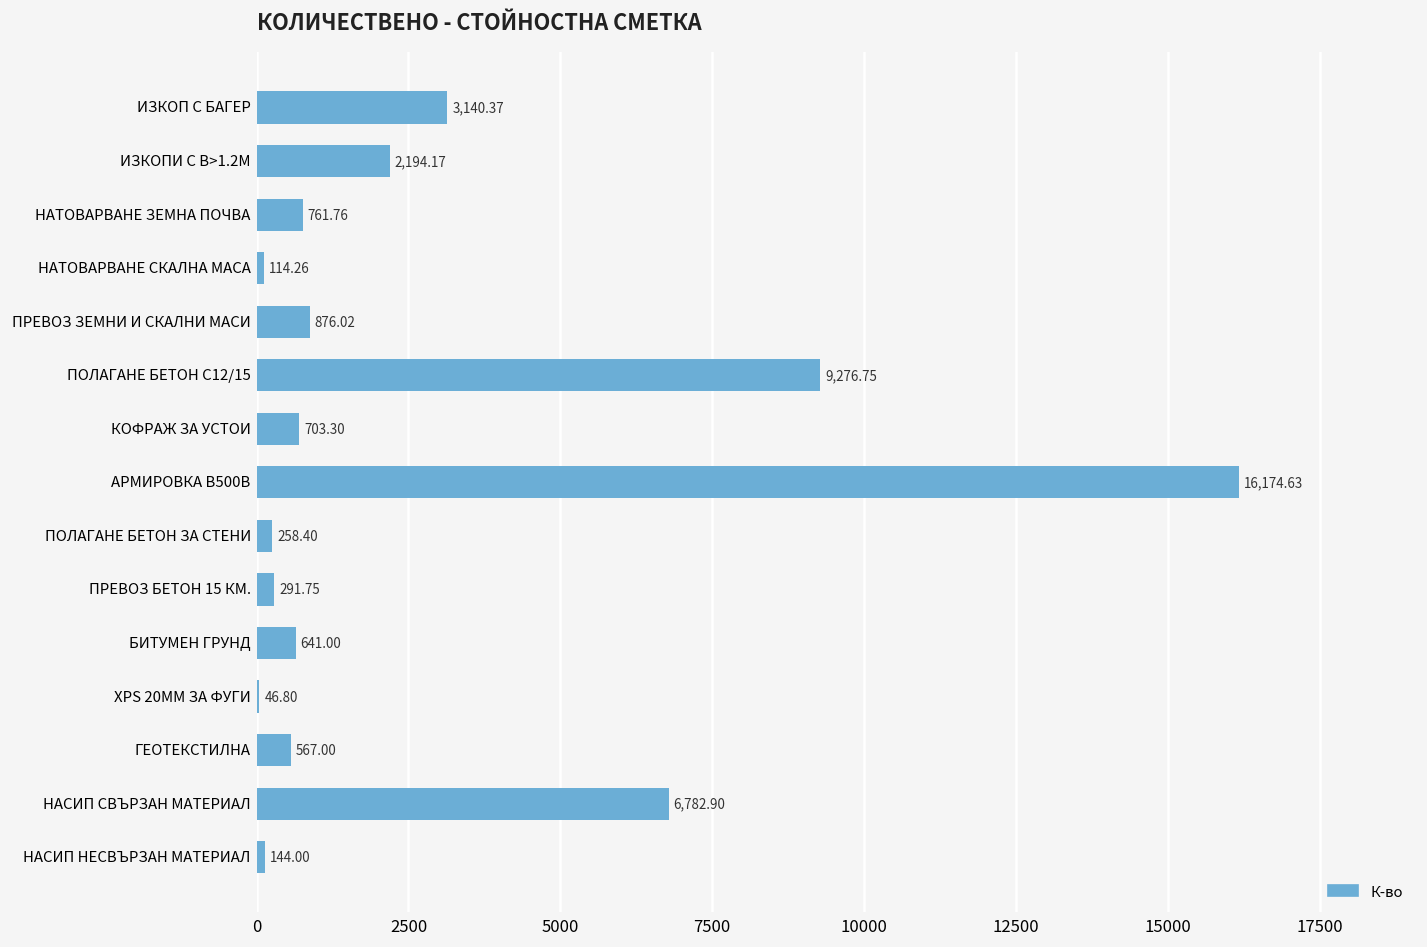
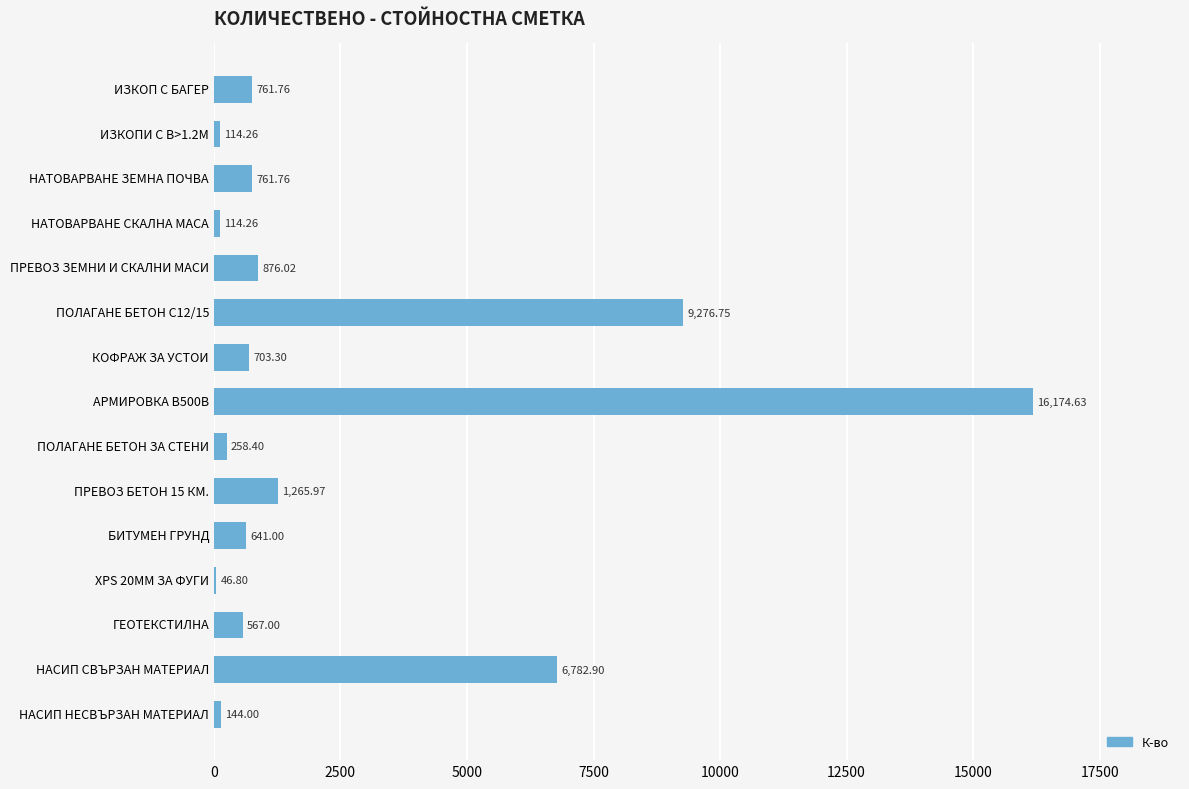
ИЗКОП С БАГЕР: 3,140.37 -> 761.76
ИЗКОПИ С В>1.2М: 2,194.17 -> 114.26
ПРЕВОЗ БЕТОН 15 КМ.: 291.75 -> 1,265.97
